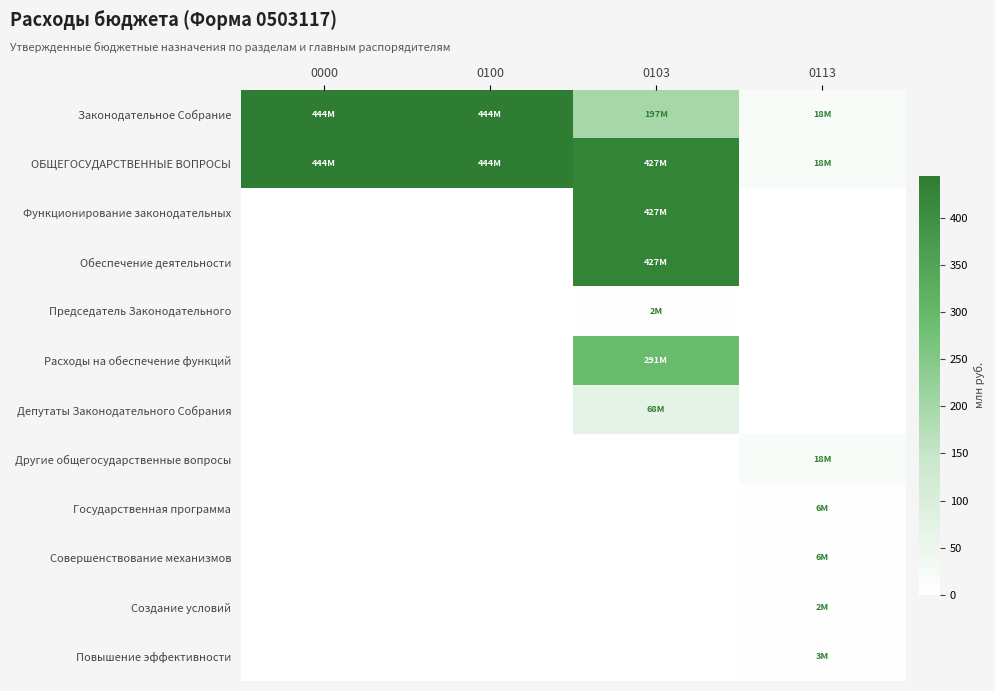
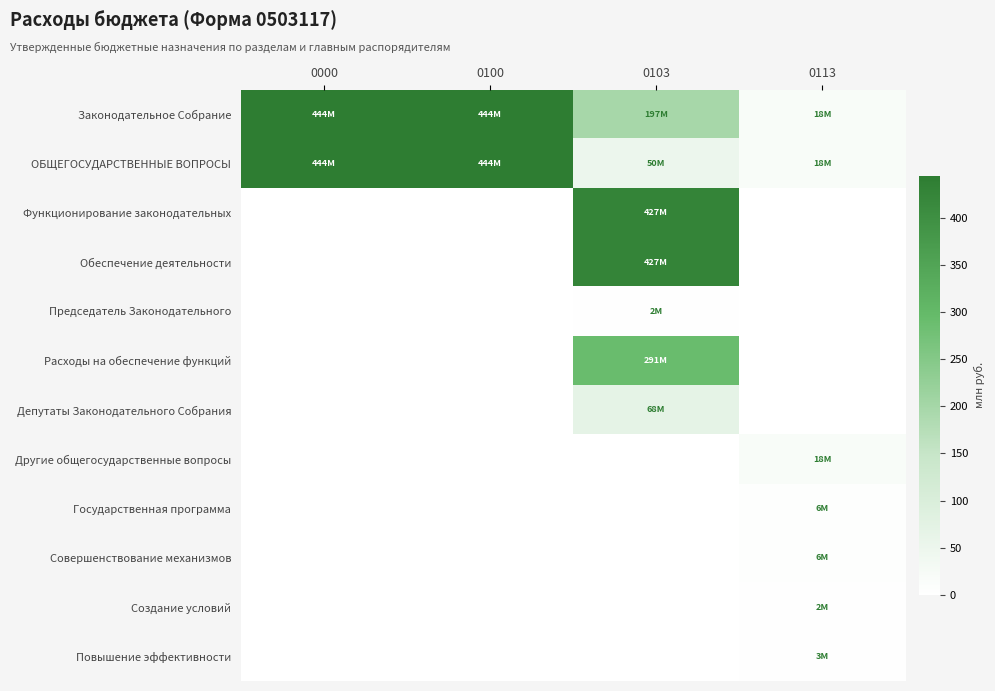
ОБЩЕГОСУДАРСТВЕННЫЕ ВОПРОСЫ, 0103: 427M -> 50M
